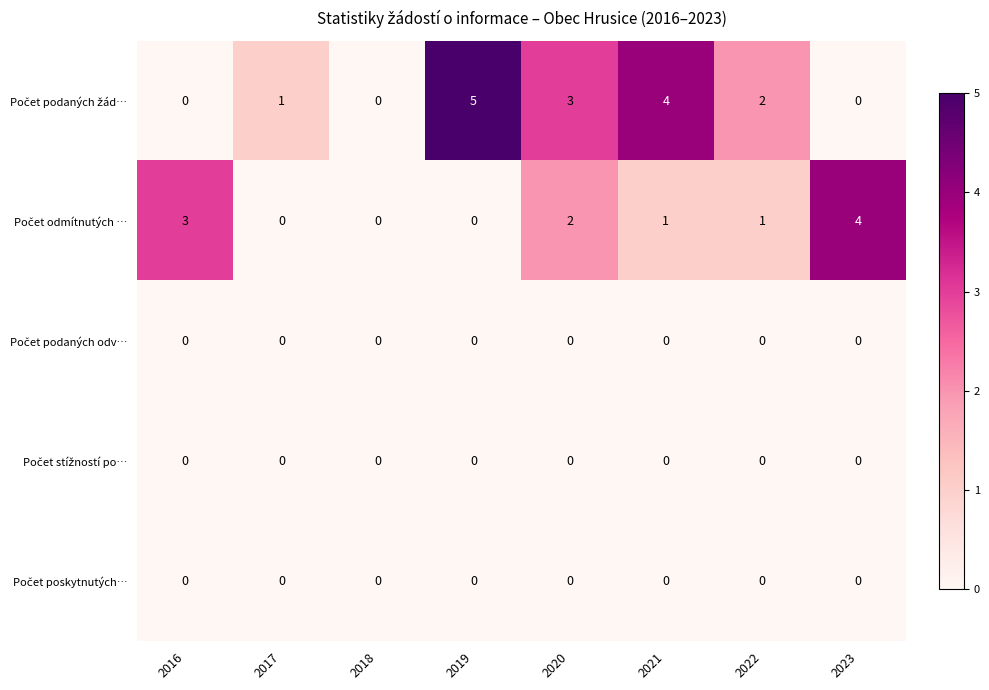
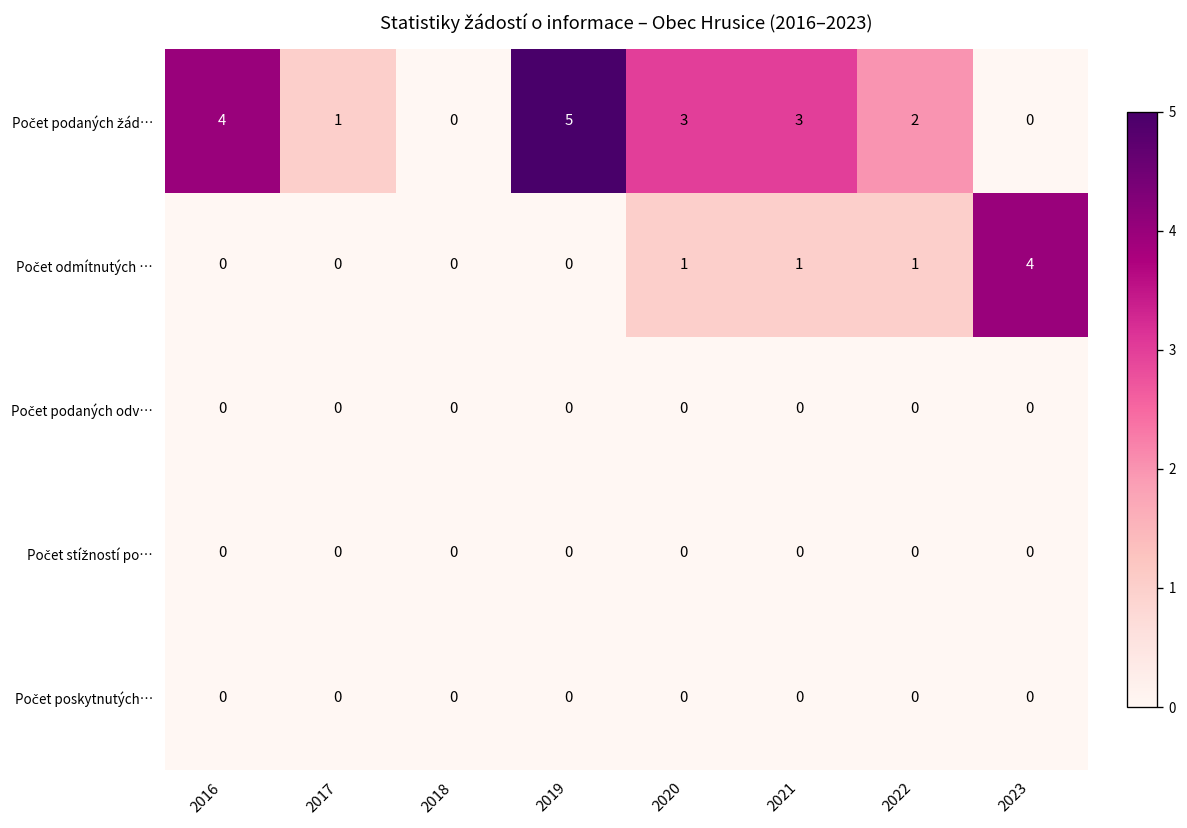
Počet podaných žád…, 2016: 0 -> 4
Počet podaných žád…, 2021: 4 -> 3
Počet odmítnutých …, 2016: 3 -> 0
Počet odmítnutých …, 2020: 2 -> 1
